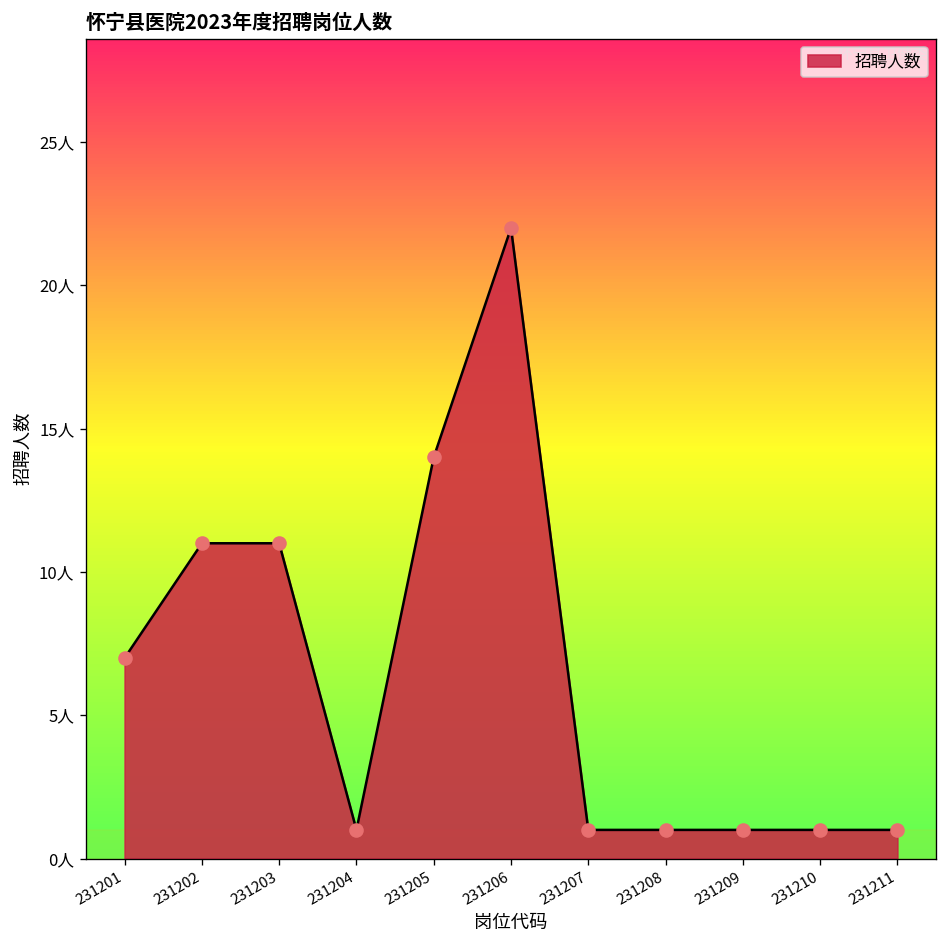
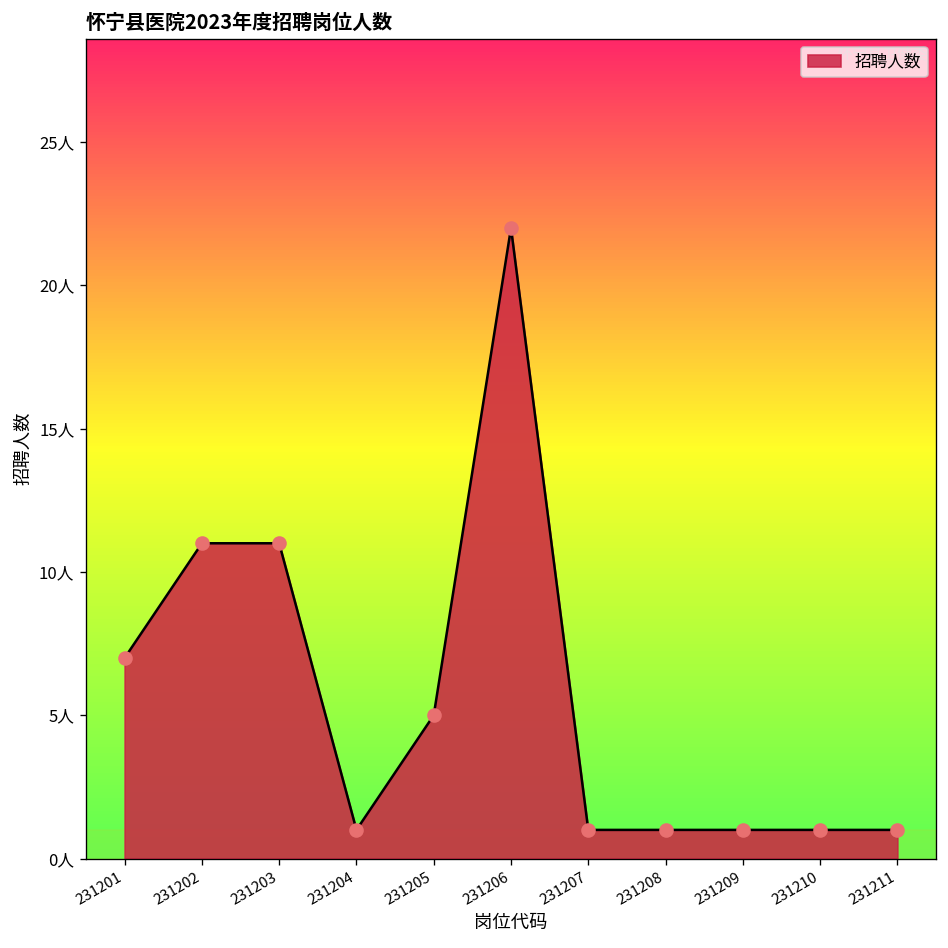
231205: 14人 -> 5人
